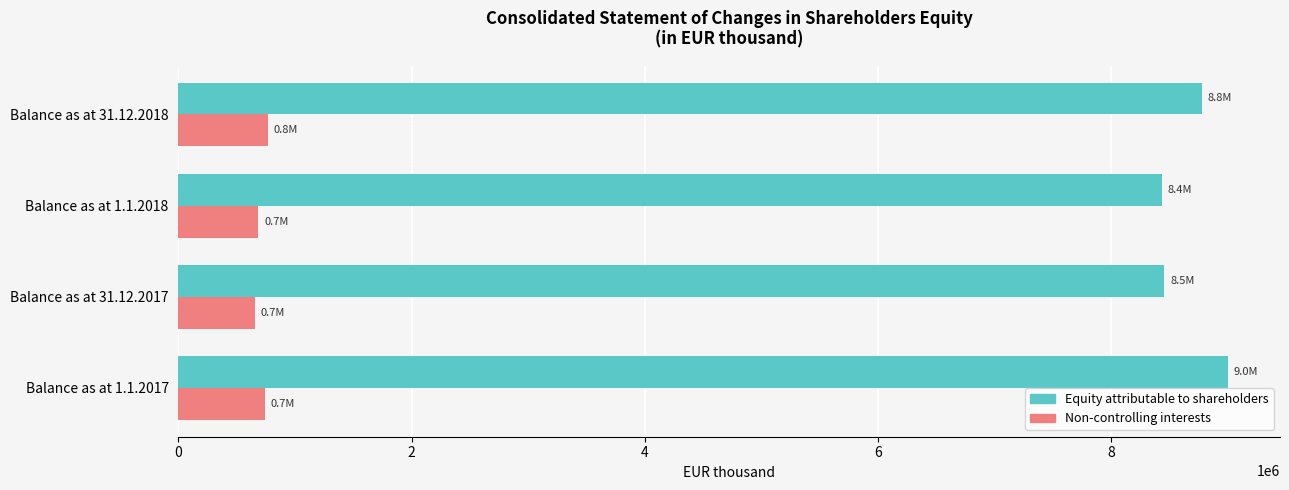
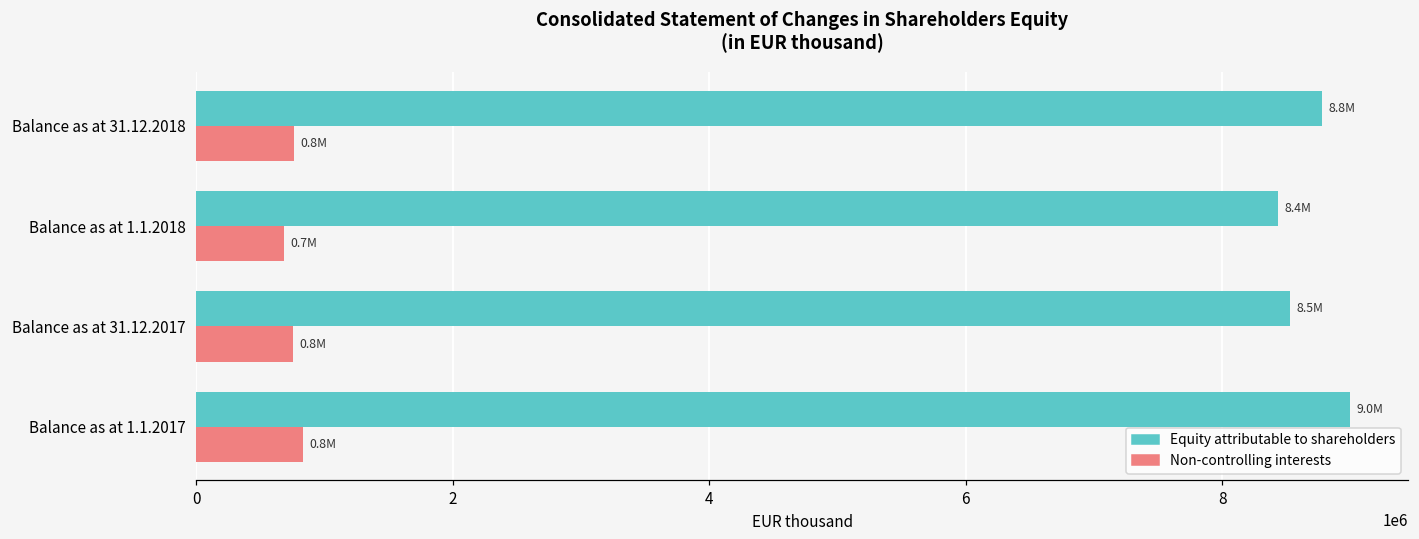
Equity attributable to shareholders, Balance as at 31.12.2017: 8460000 -> 8530000
Non-controlling interests, Balance as at 31.12.2017: 0.7M -> 0.8M
Non-controlling interests, Balance as at 1.1.2017: 0.7M -> 0.8M
